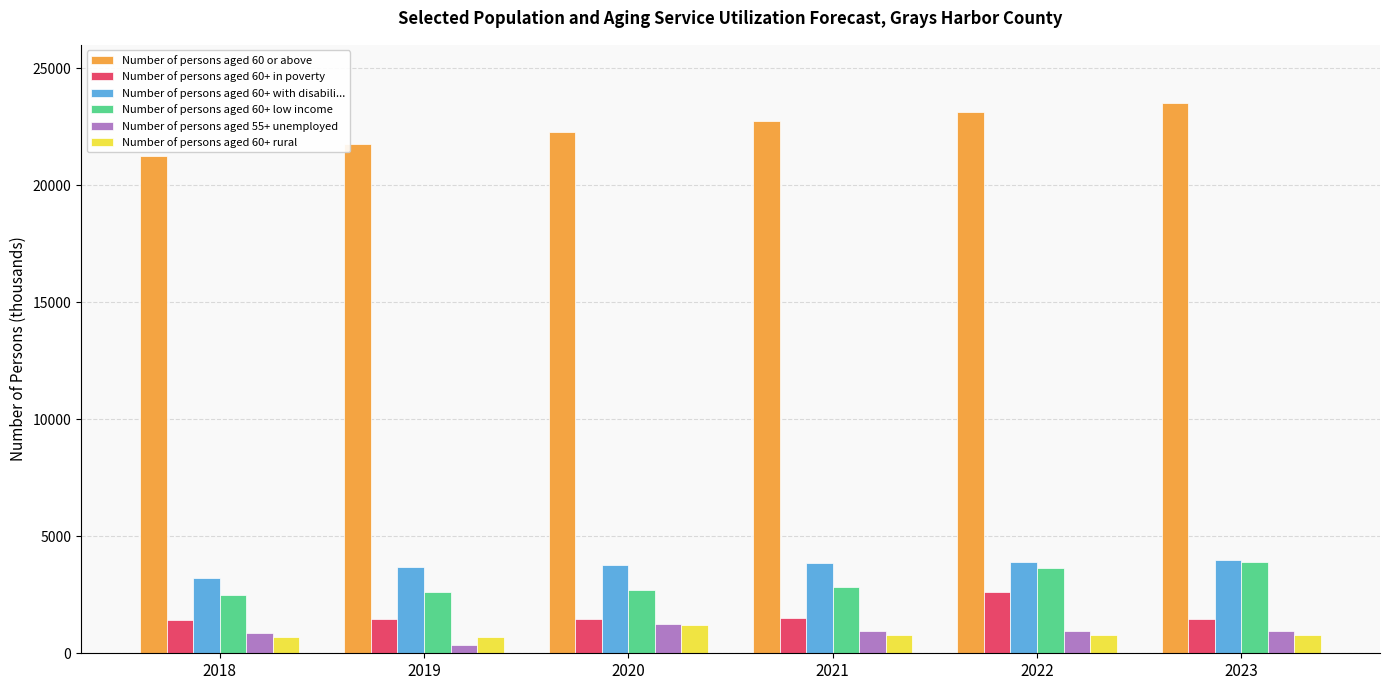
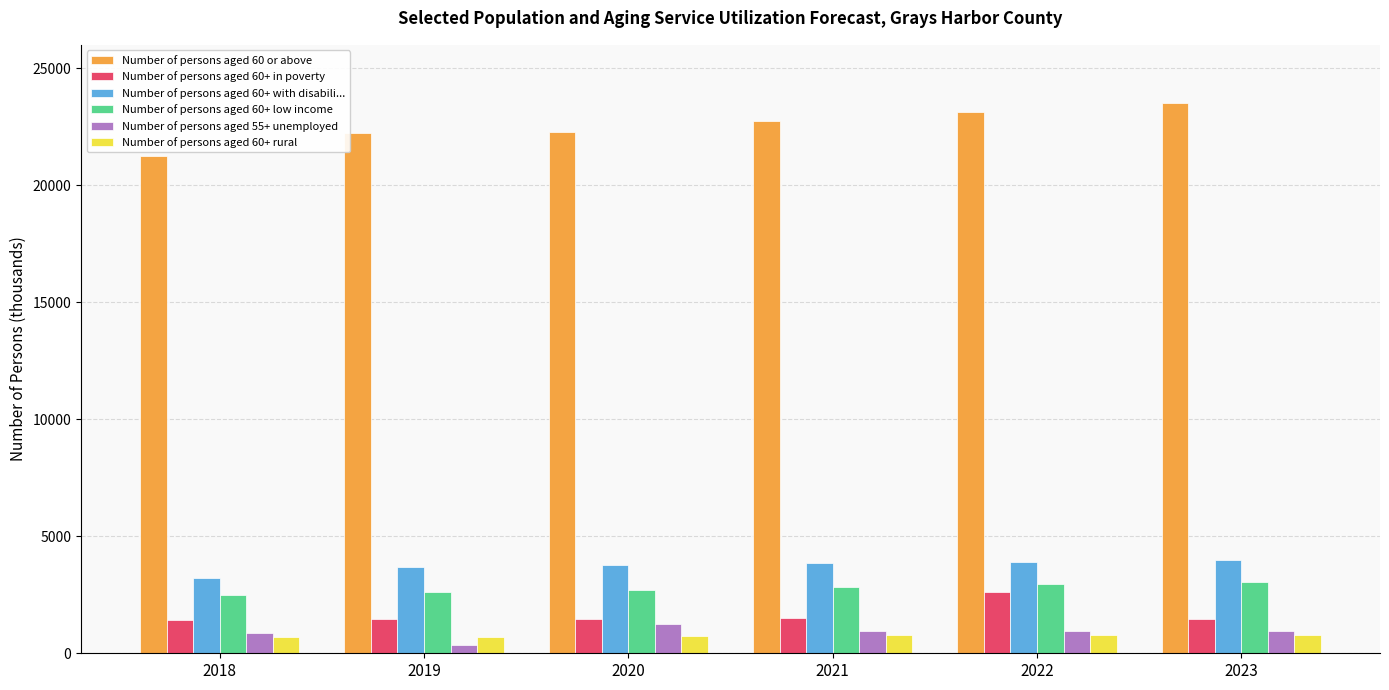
Number of persons aged 60 or above, 2019: 21700 -> 22200
Number of persons aged 60+ rural, 2020: 1200 -> 700
Number of persons aged 60+ low income, 2022: 3600 -> 2900
Number of persons aged 60+ low income, 2023: 3900 -> 3000
